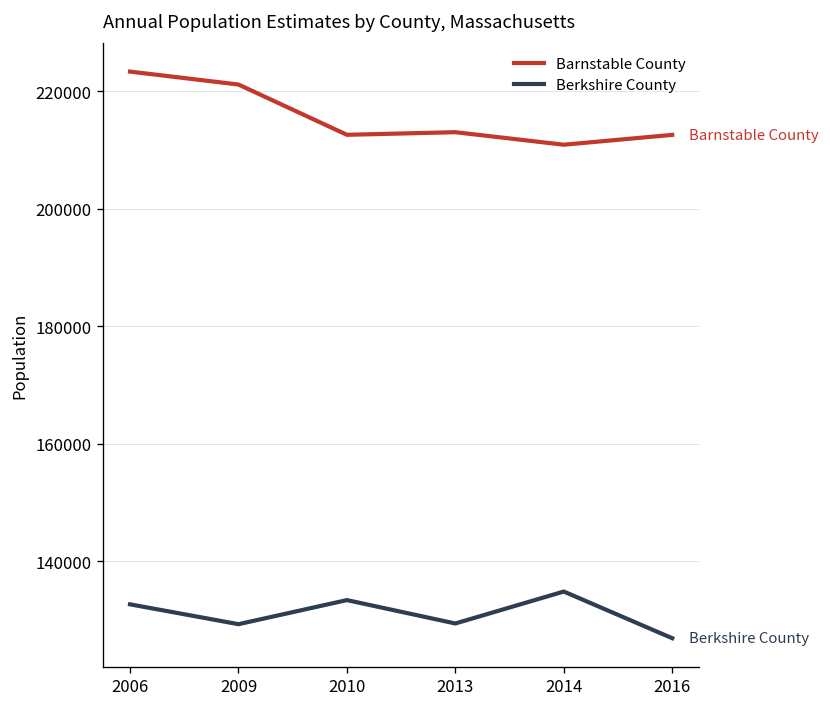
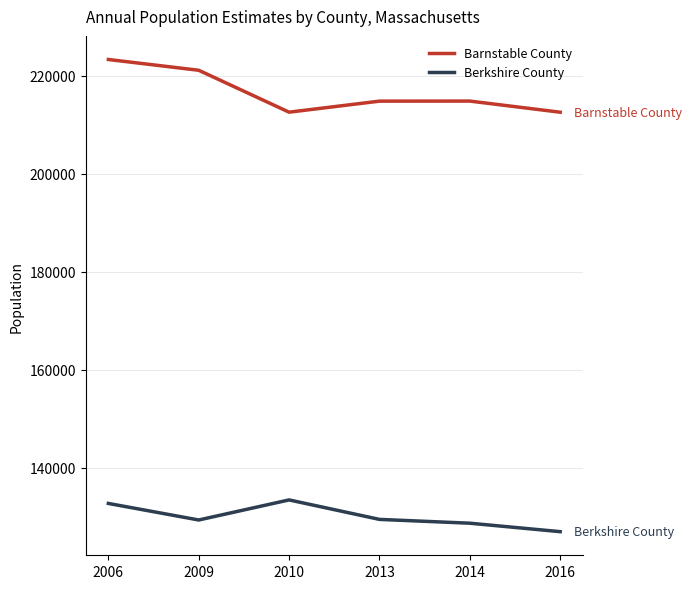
Barnstable County, 2013: 213000 -> 215000
Barnstable County, 2014: 211000 -> 215000
Berkshire County, 2014: 135000 -> 129000
